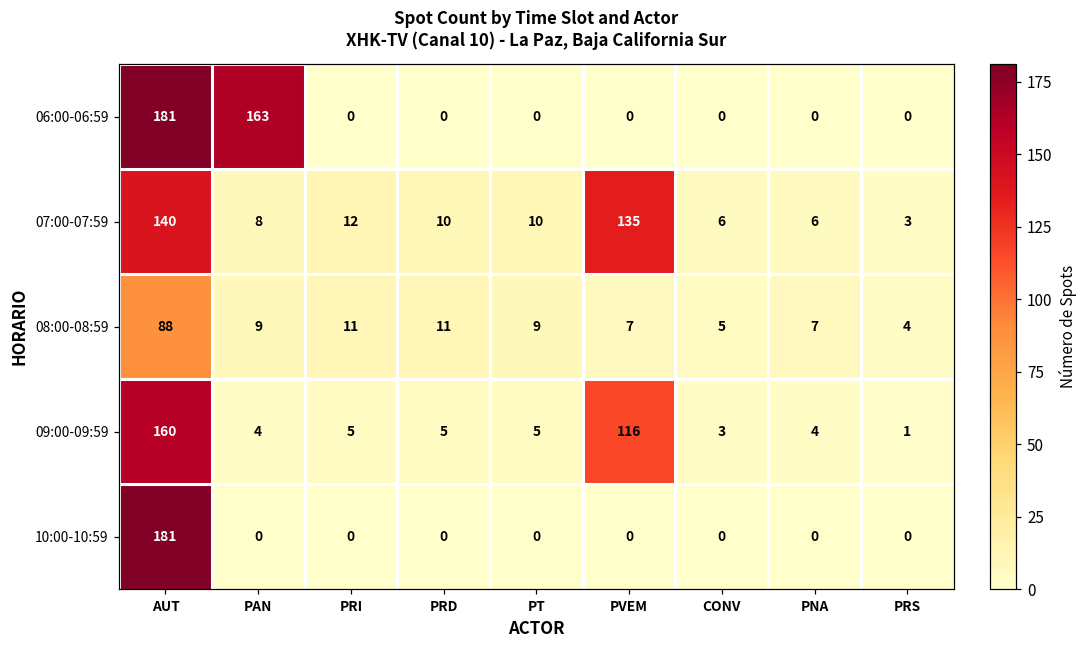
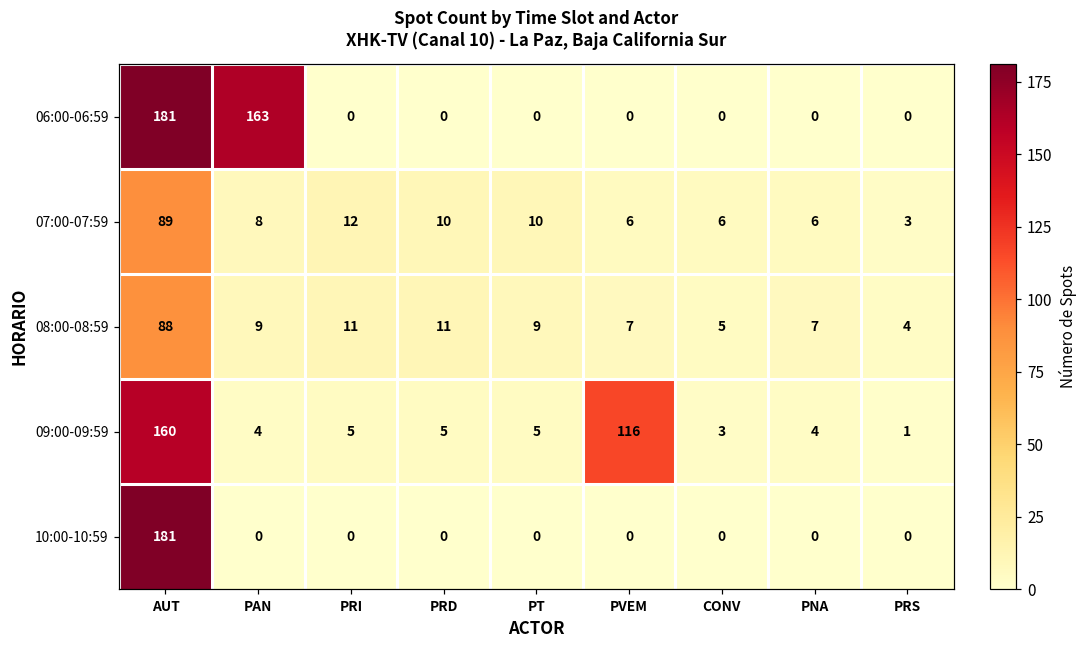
07:00-07:59, AUT: 140 -> 89
07:00-07:59, PVEM: 135 -> 6
